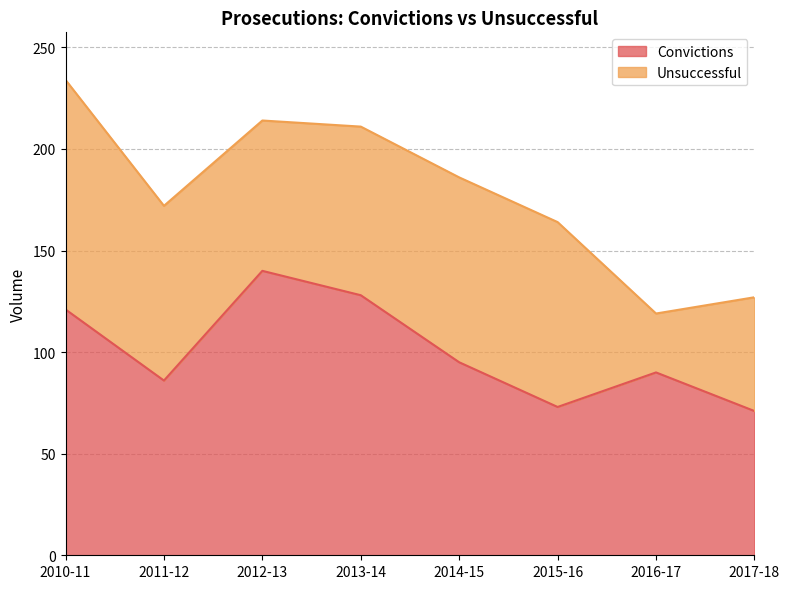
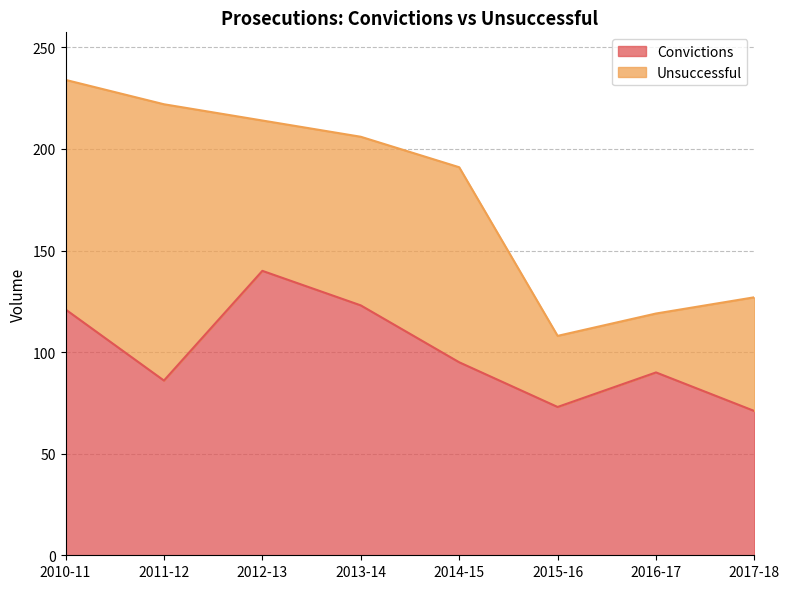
Unsuccessful, 2011-12: 86 -> 136
Convictions, 2013-14: 128 -> 123
Unsuccessful, 2014-15: 91 -> 96
Unsuccessful, 2015-16: 91 -> 35
